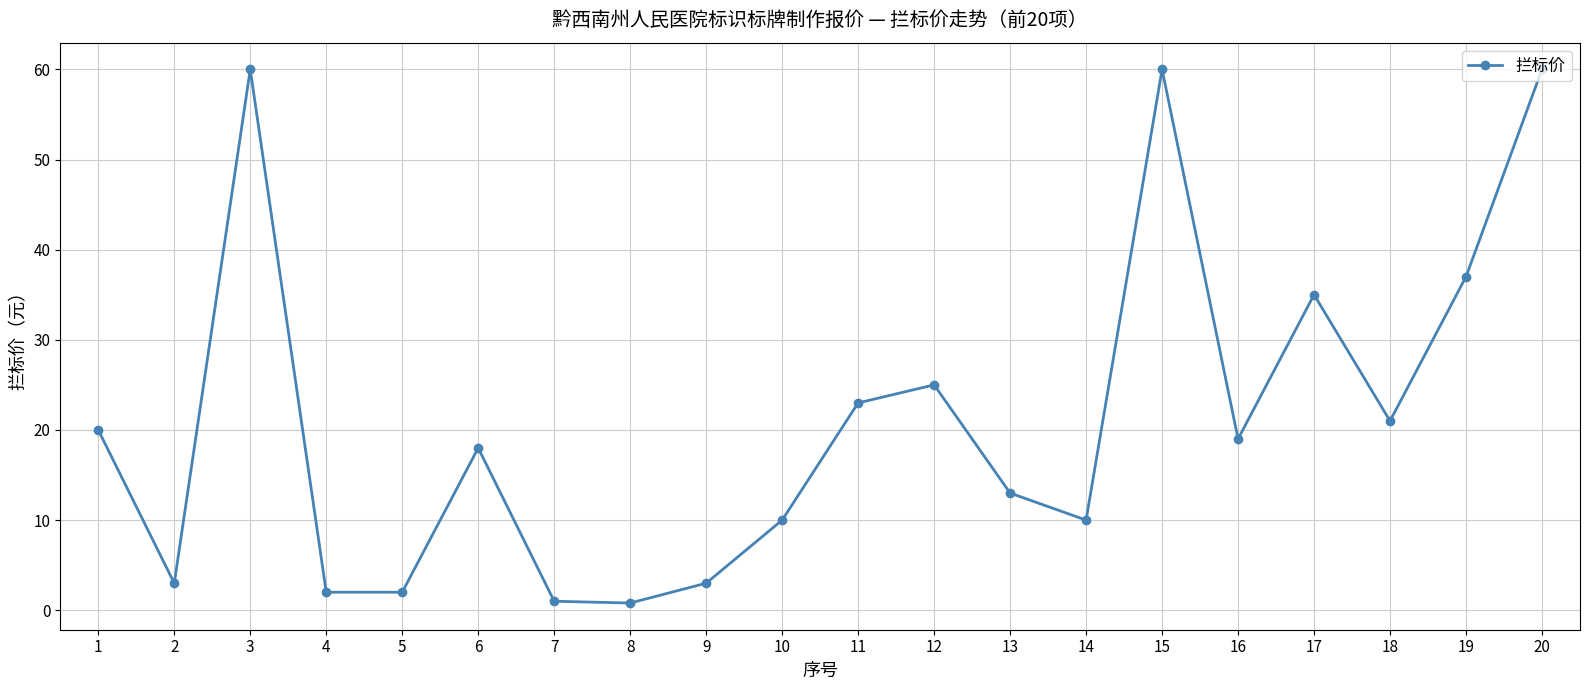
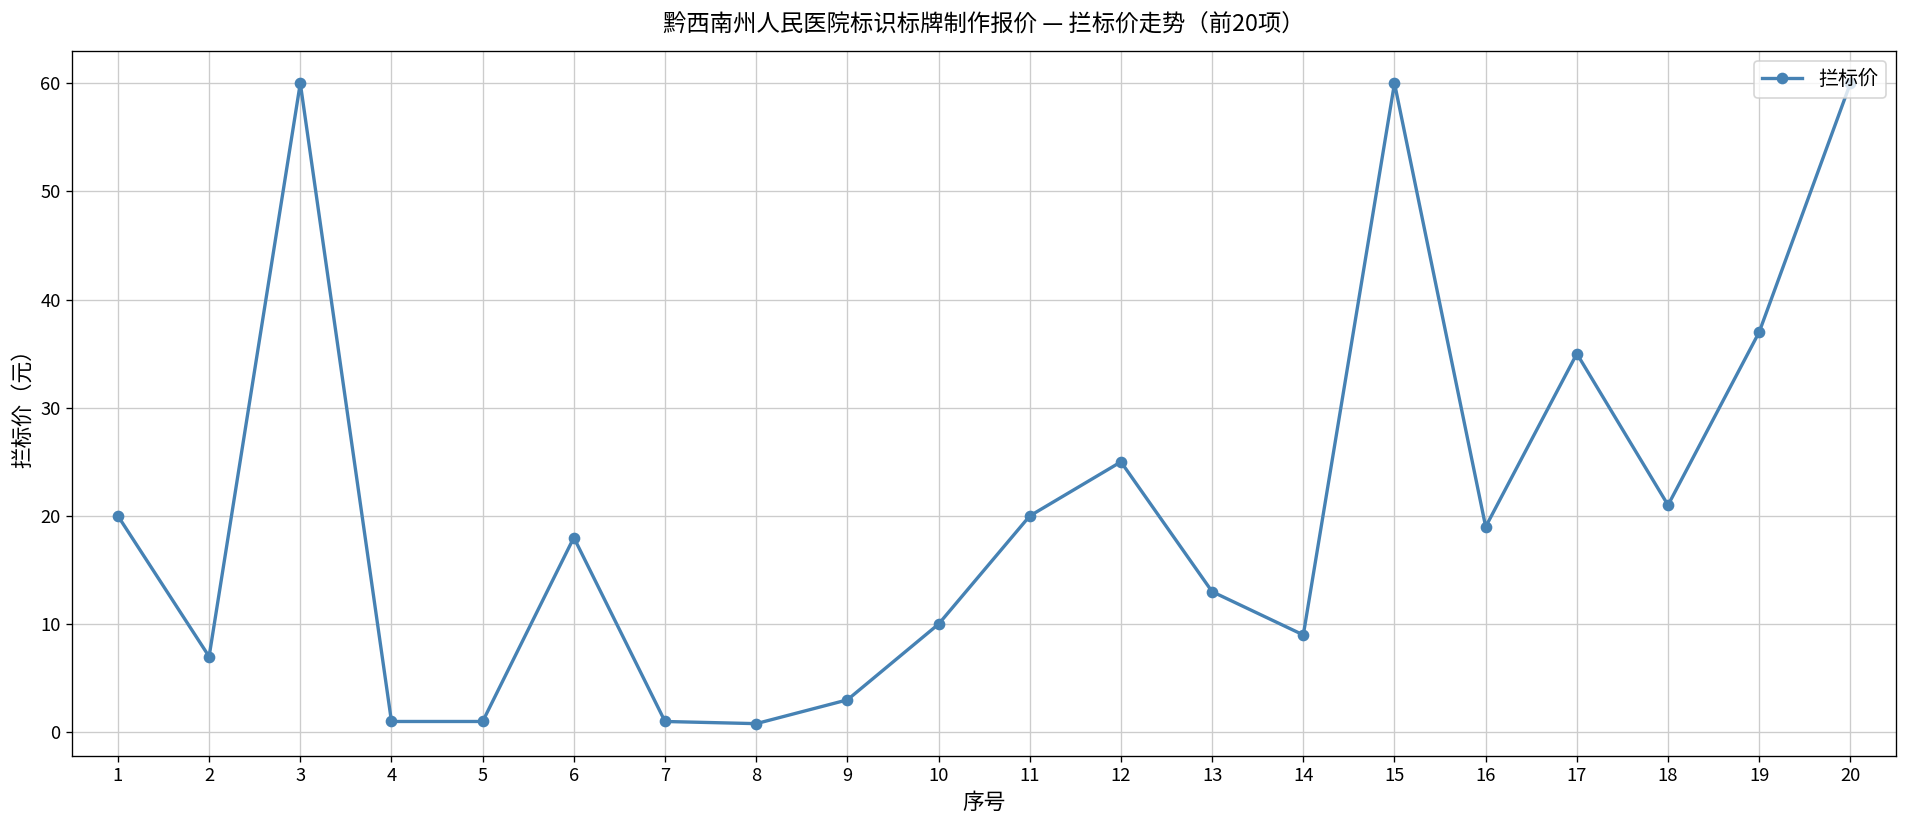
2: 3 -> 7
4: 2 -> 1
5: 2 -> 1
11: 23 -> 20
14: 10 -> 9
